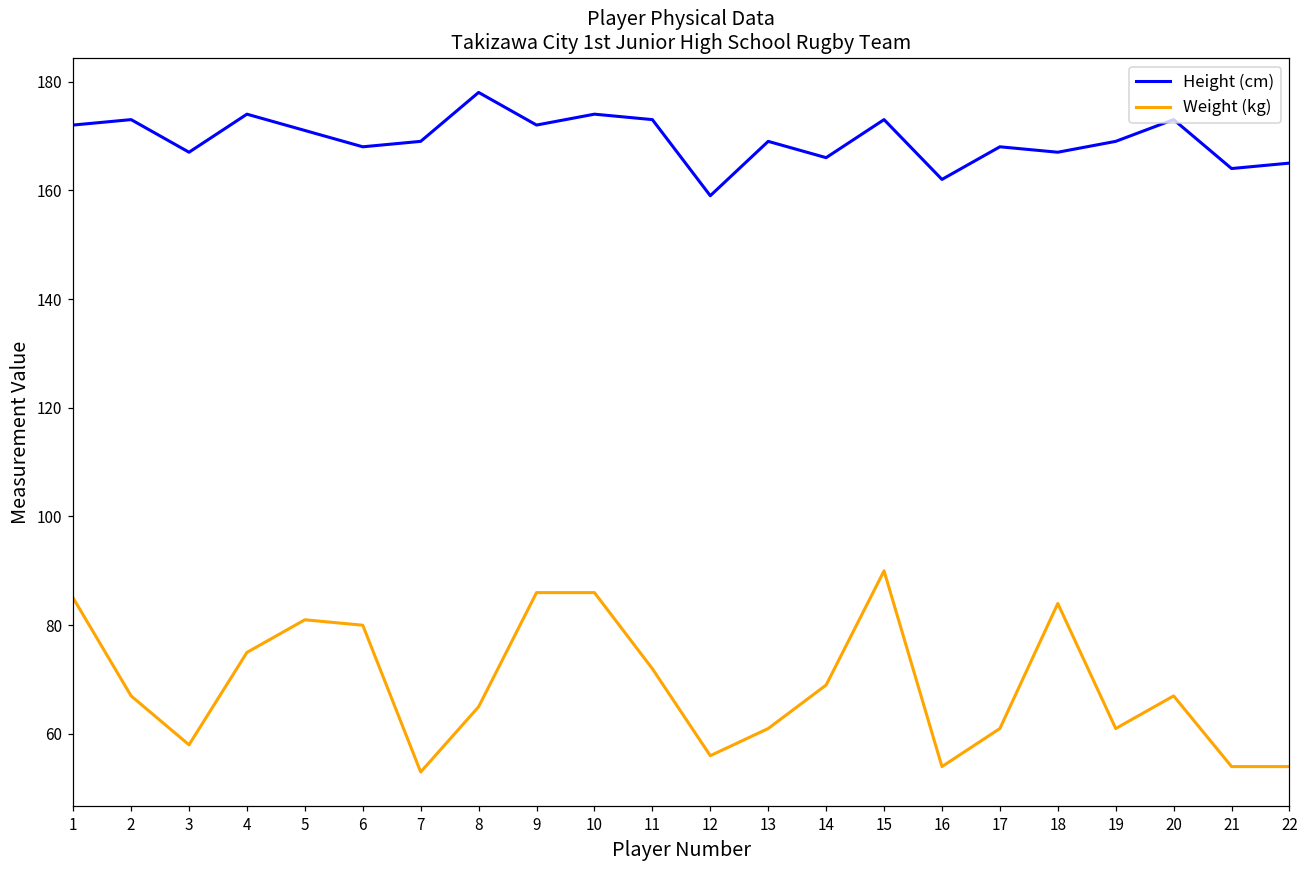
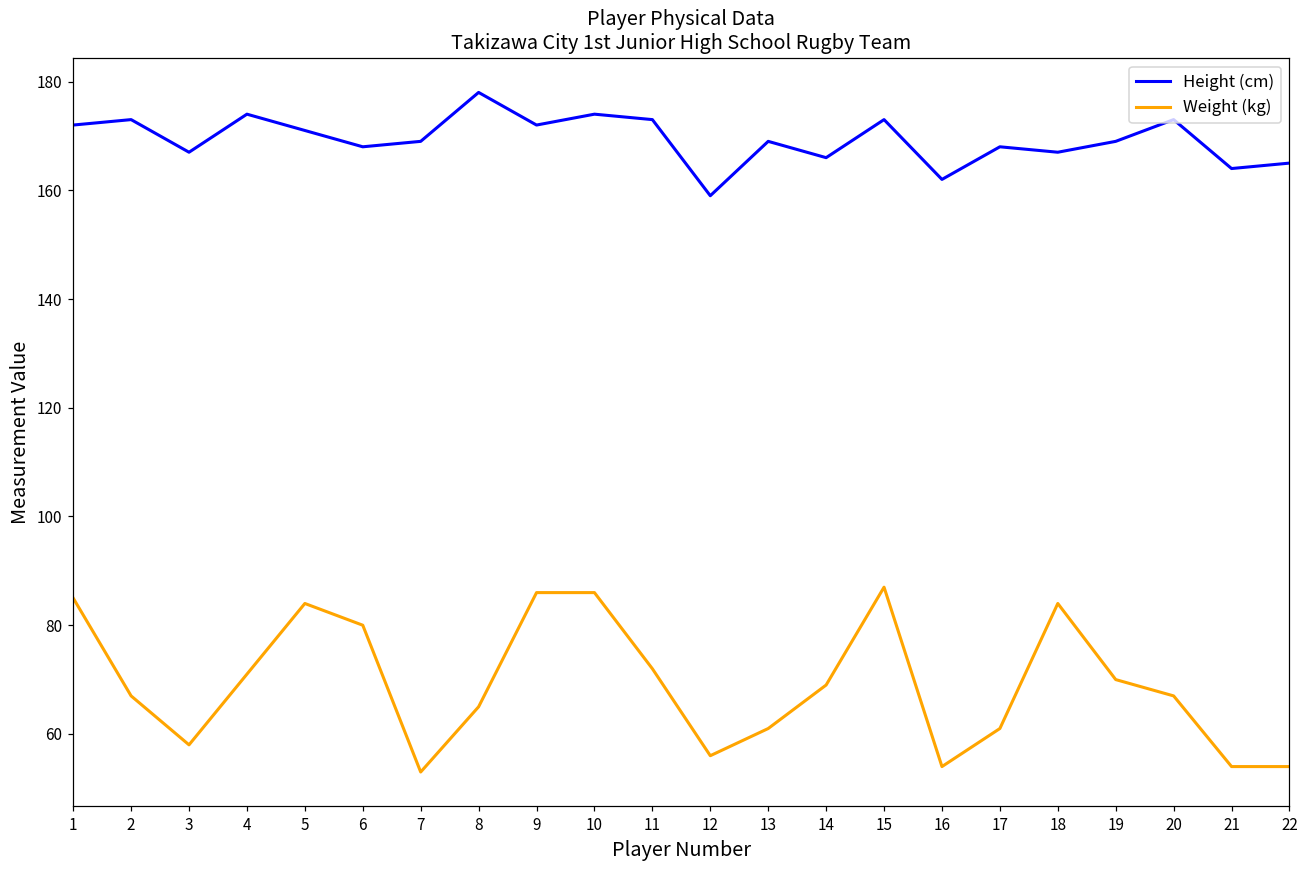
Weight (kg), 4: 75 -> 71
Weight (kg), 5: 81 -> 84
Weight (kg), 15: 90 -> 87
Weight (kg), 19: 61 -> 70
